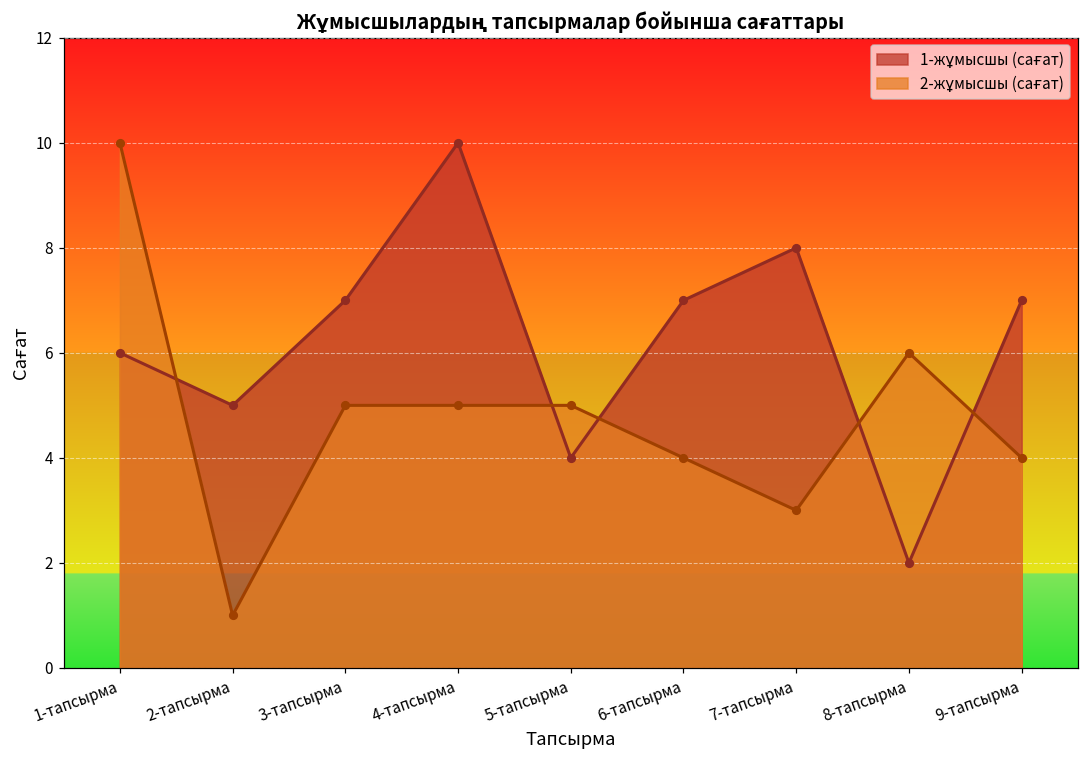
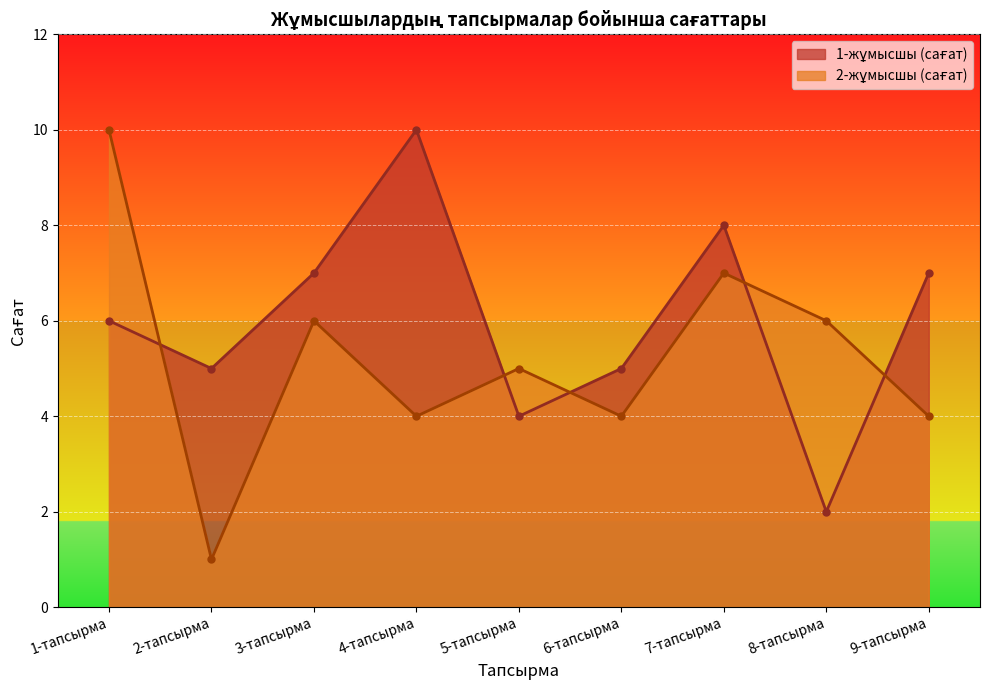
2-жұмысшы (сағат), 3-тапсырма: 5 -> 6
2-жұмысшы (сағат), 4-тапсырма: 5 -> 4
1-жұмысшы (сағат), 6-тапсырма: 7 -> 5
2-жұмысшы (сағат), 7-тапсырма: 3 -> 7
